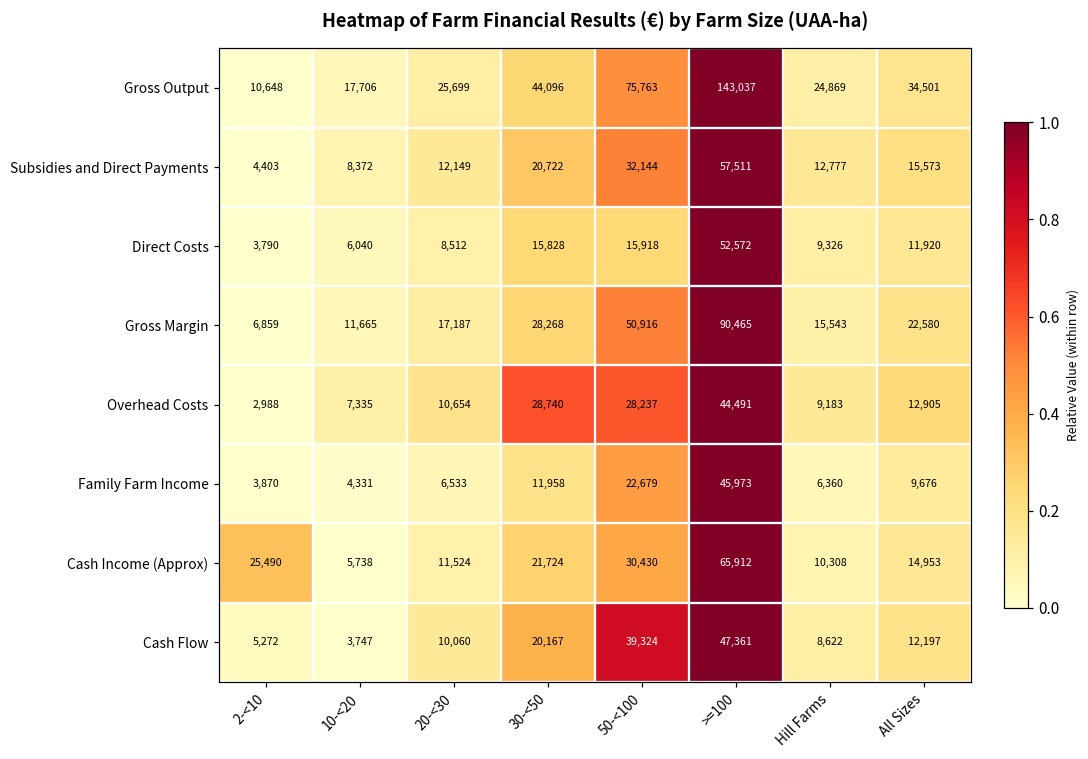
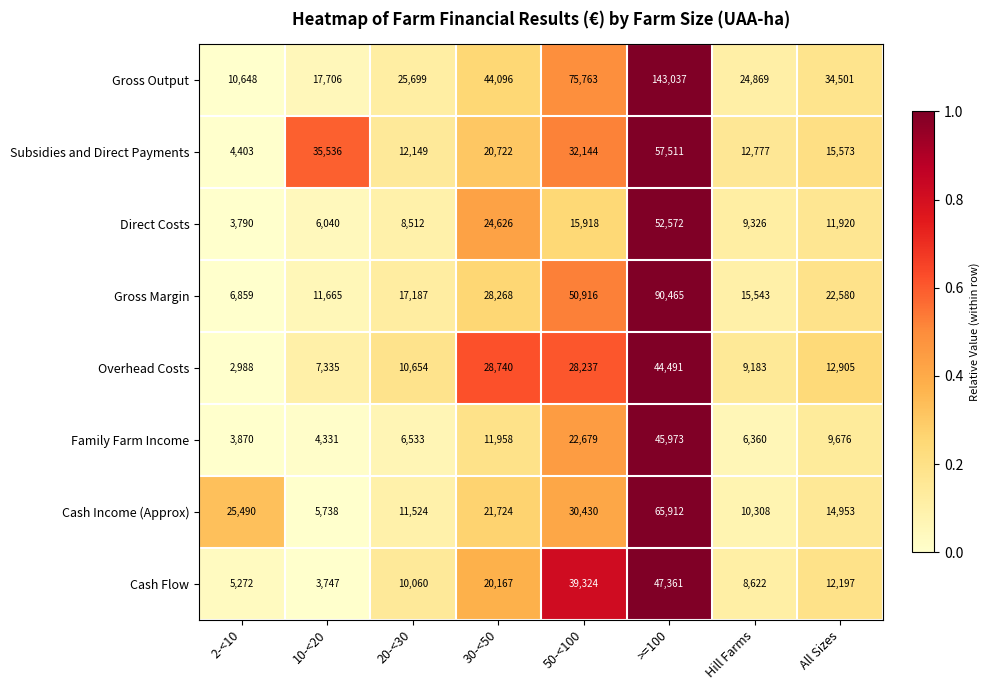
Subsidies and Direct Payments, 10-<20: 8,372 -> 35,536
Direct Costs, 30-<50: 15,828 -> 24,626
